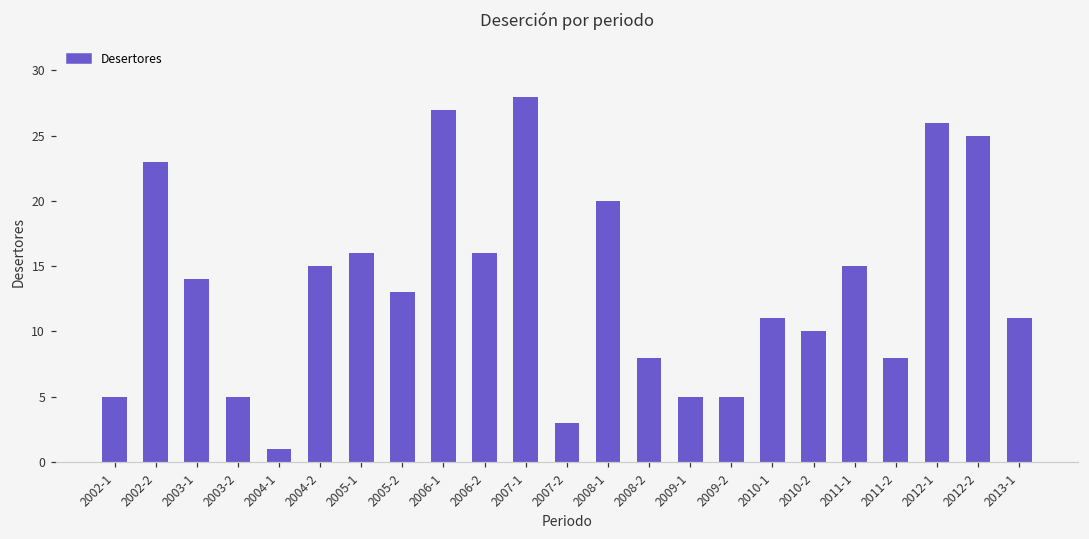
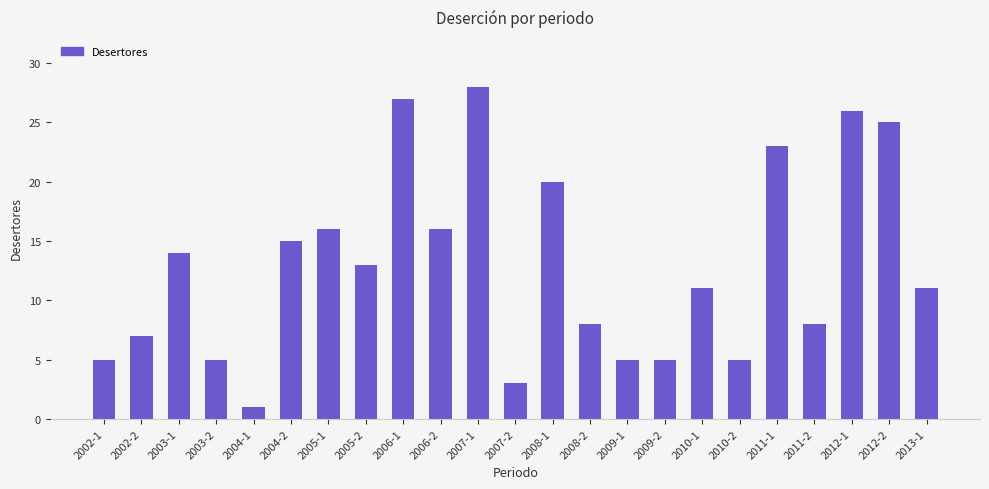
2002-2: 23 -> 7
2010-2: 10 -> 5
2011-1: 15 -> 23
